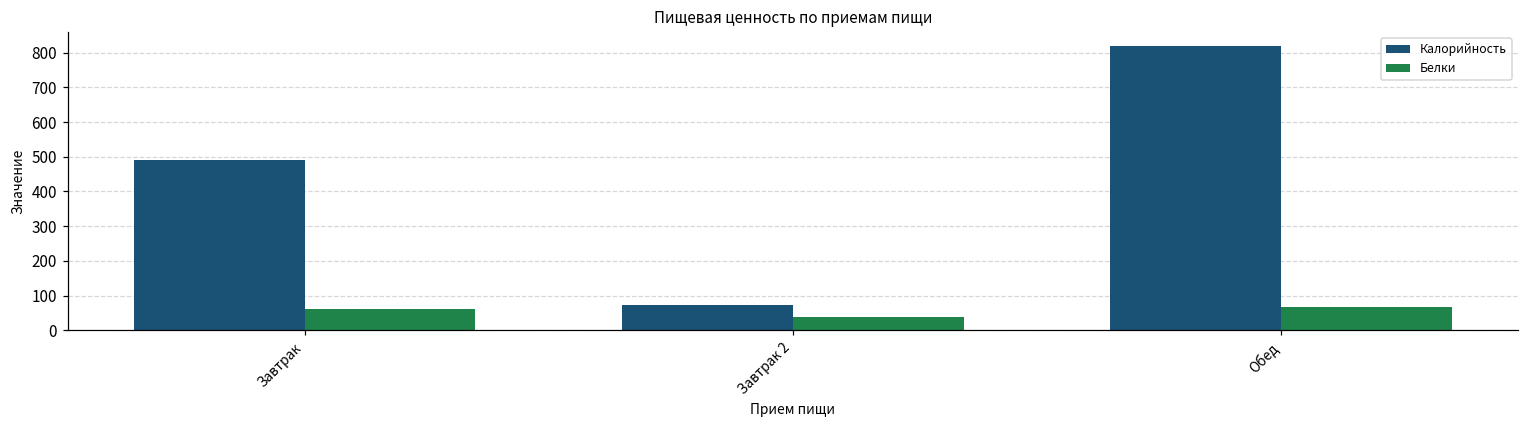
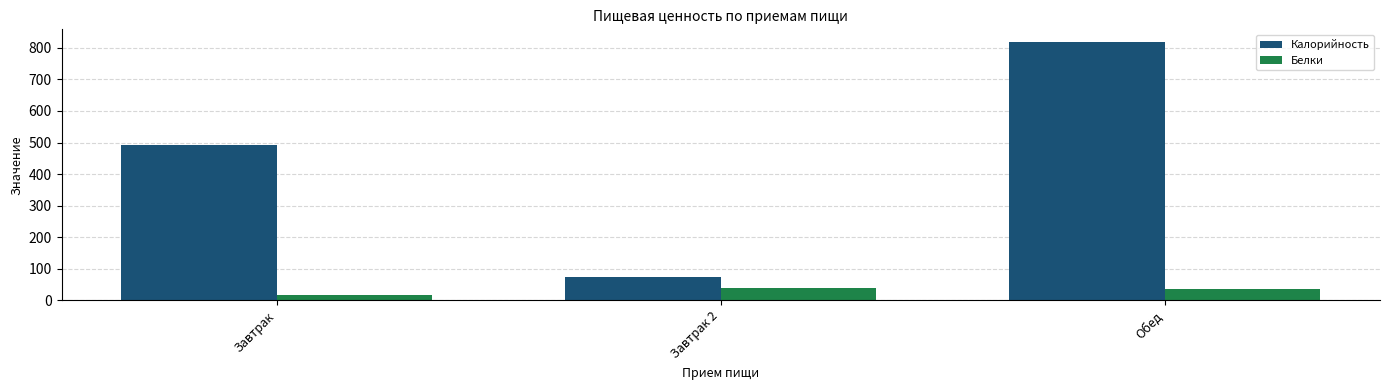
Белки, Завтрак: 60 -> 20
Белки, Обед: 70 -> 30
